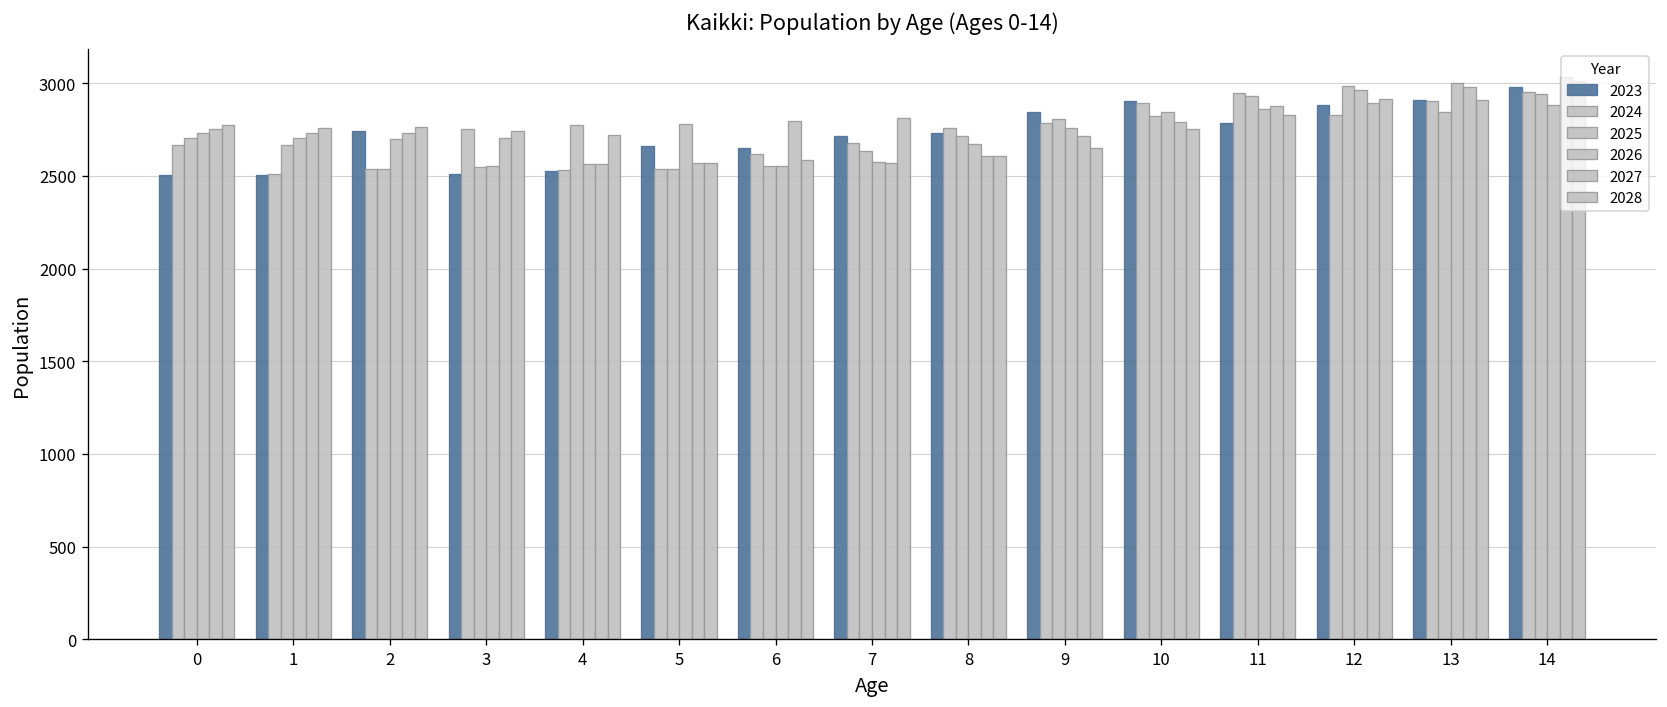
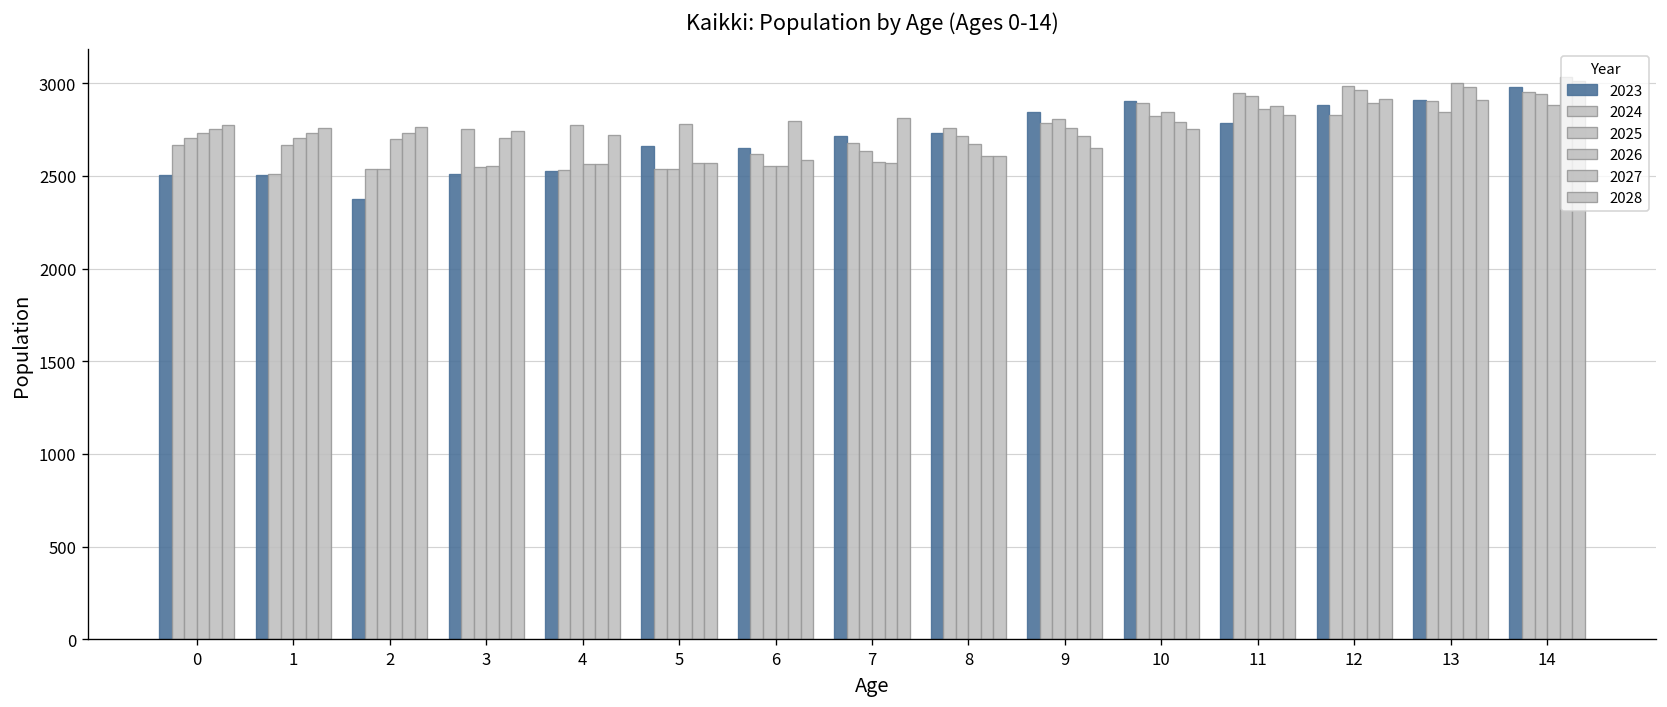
2023, 2: 2740 -> 2370
